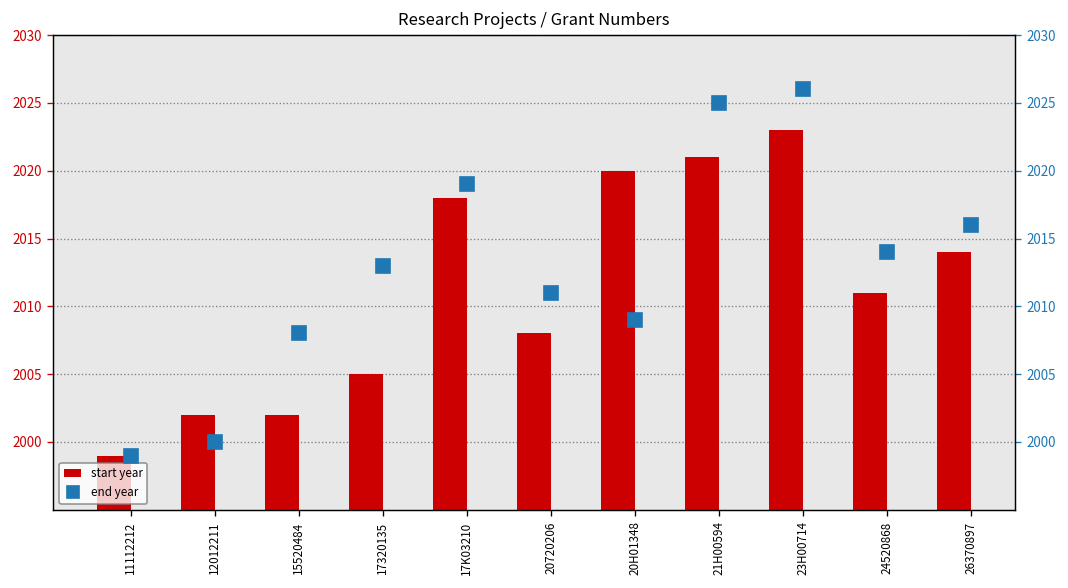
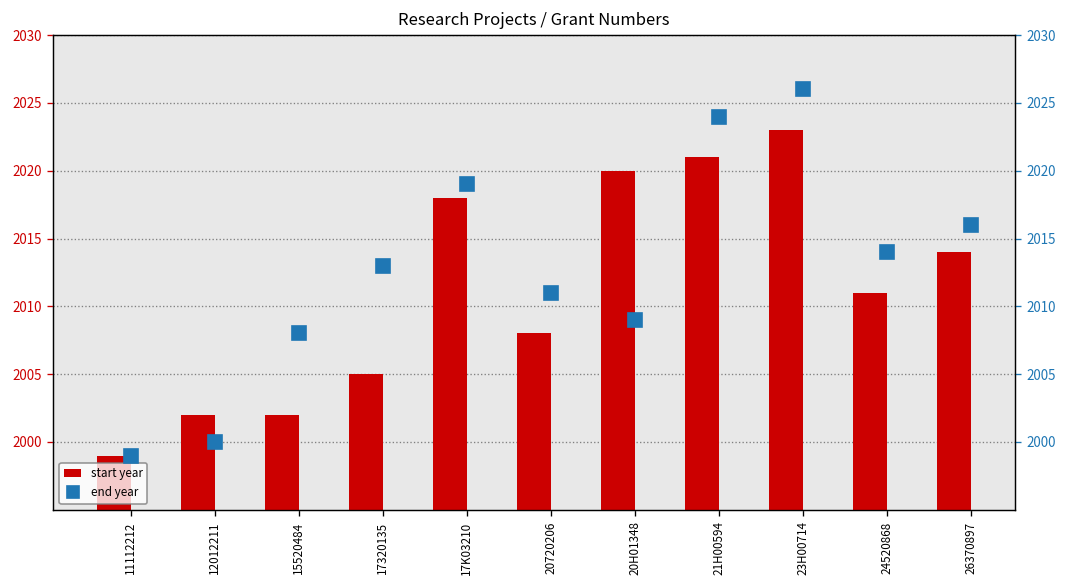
end year, 21H00594: 2025 -> 2024
